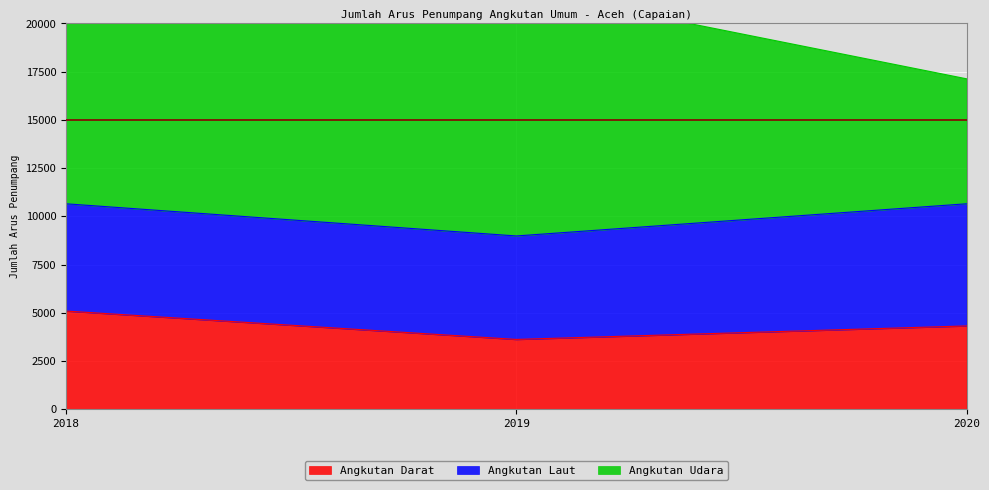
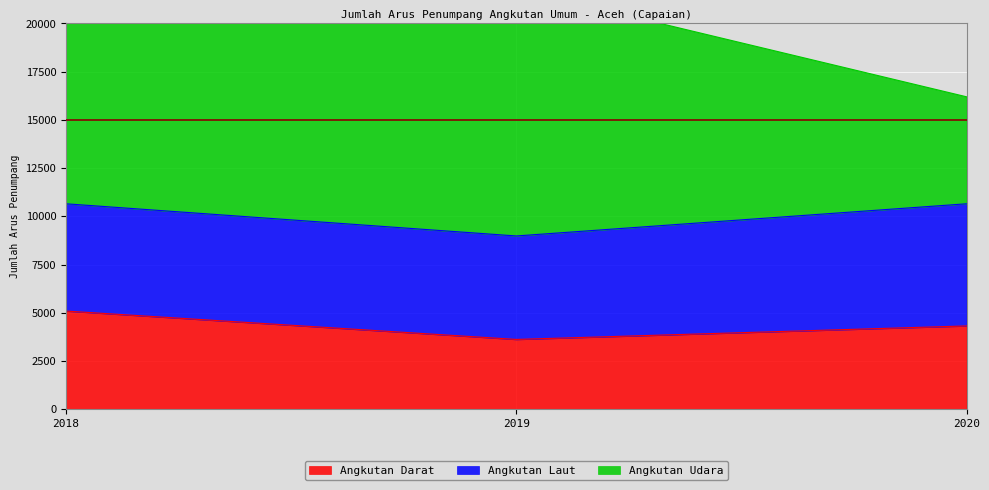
Angkutan Udara, 2020: 6500 -> 5500
